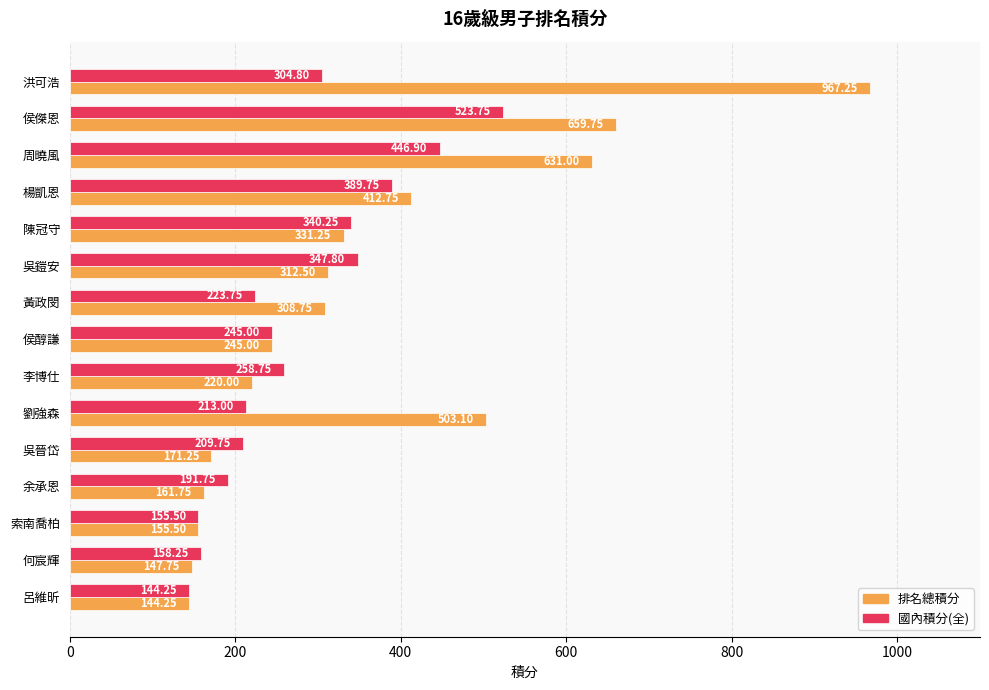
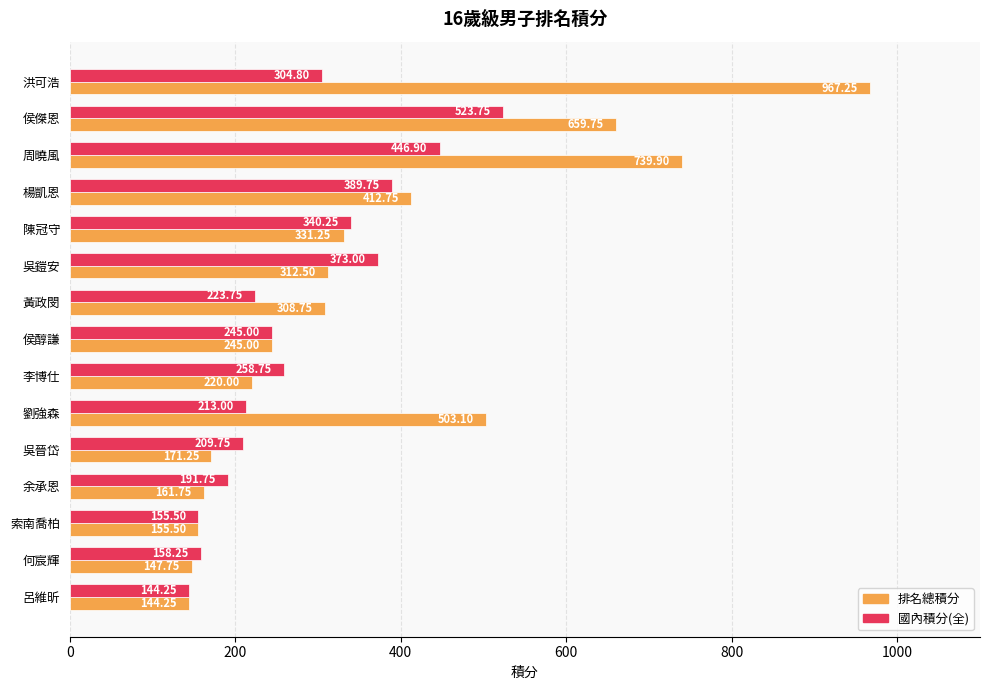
排名總積分, 周曉風: 631.00 -> 739.90
國內積分(全), 吳鎧安: 347.80 -> 373.00
